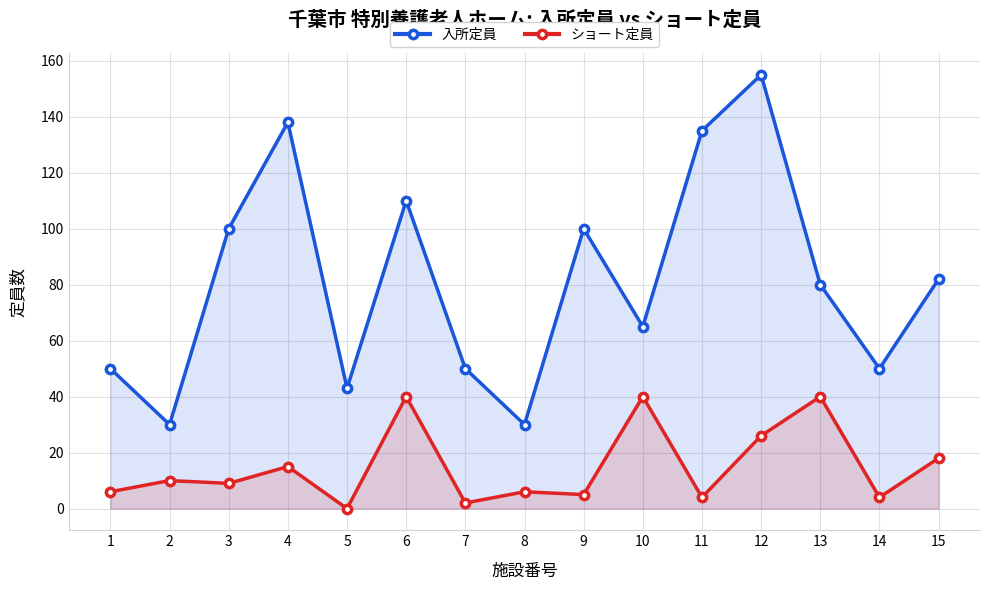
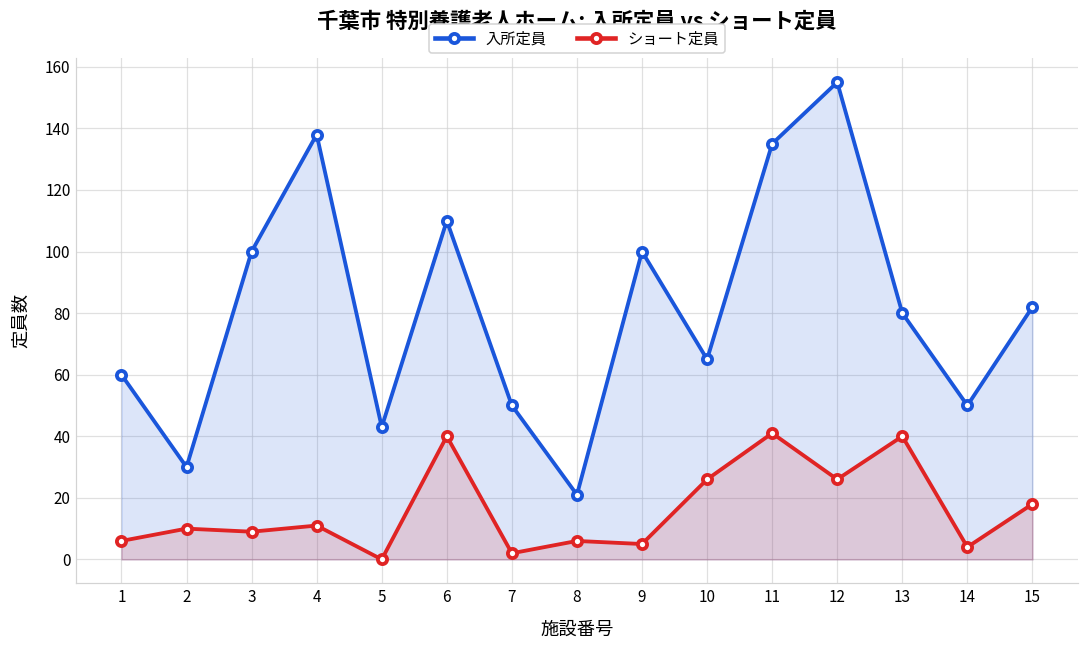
入所定員, 1: 50 -> 60
ショート定員, 4: 15 -> 11
入所定員, 8: 30 -> 21
ショート定員, 10: 40 -> 26
ショート定員, 11: 4 -> 41
